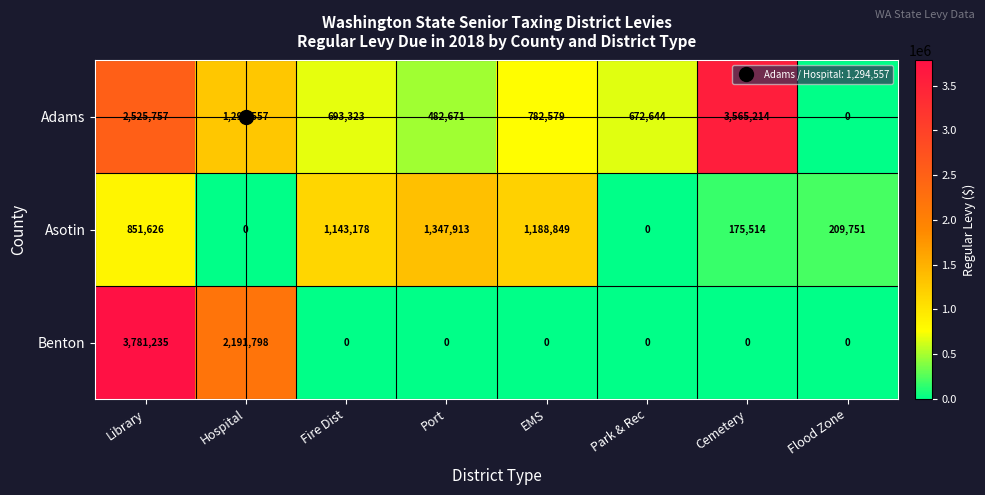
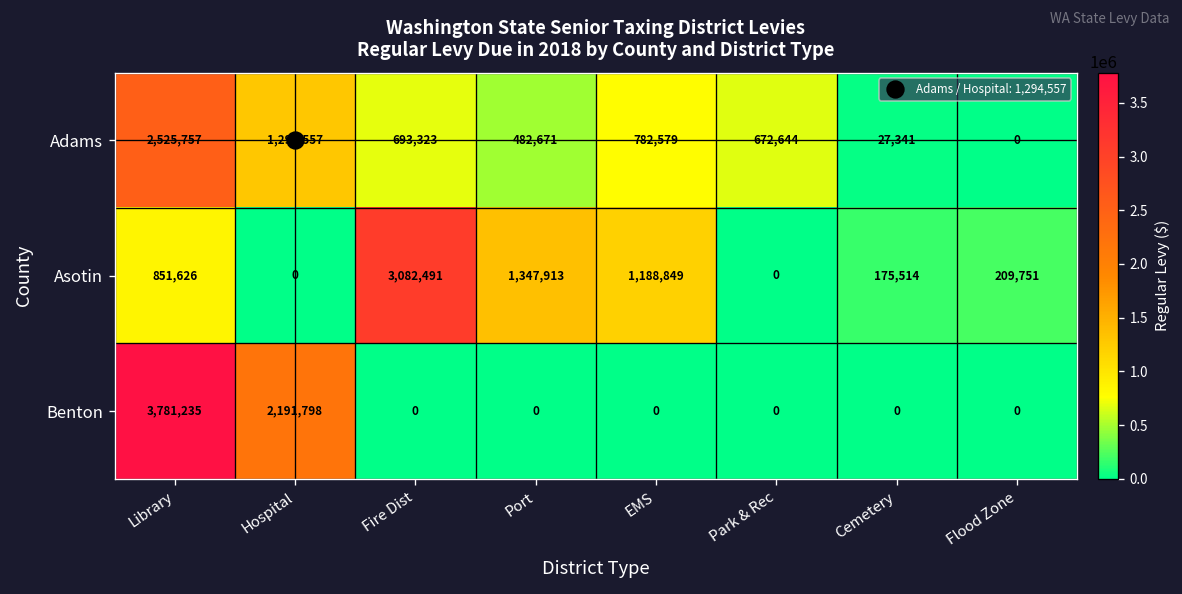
Adams, Cemetery: 3,565,214 -> 27,341
Asotin, Fire Dist: 1,143,178 -> 3,082,491
